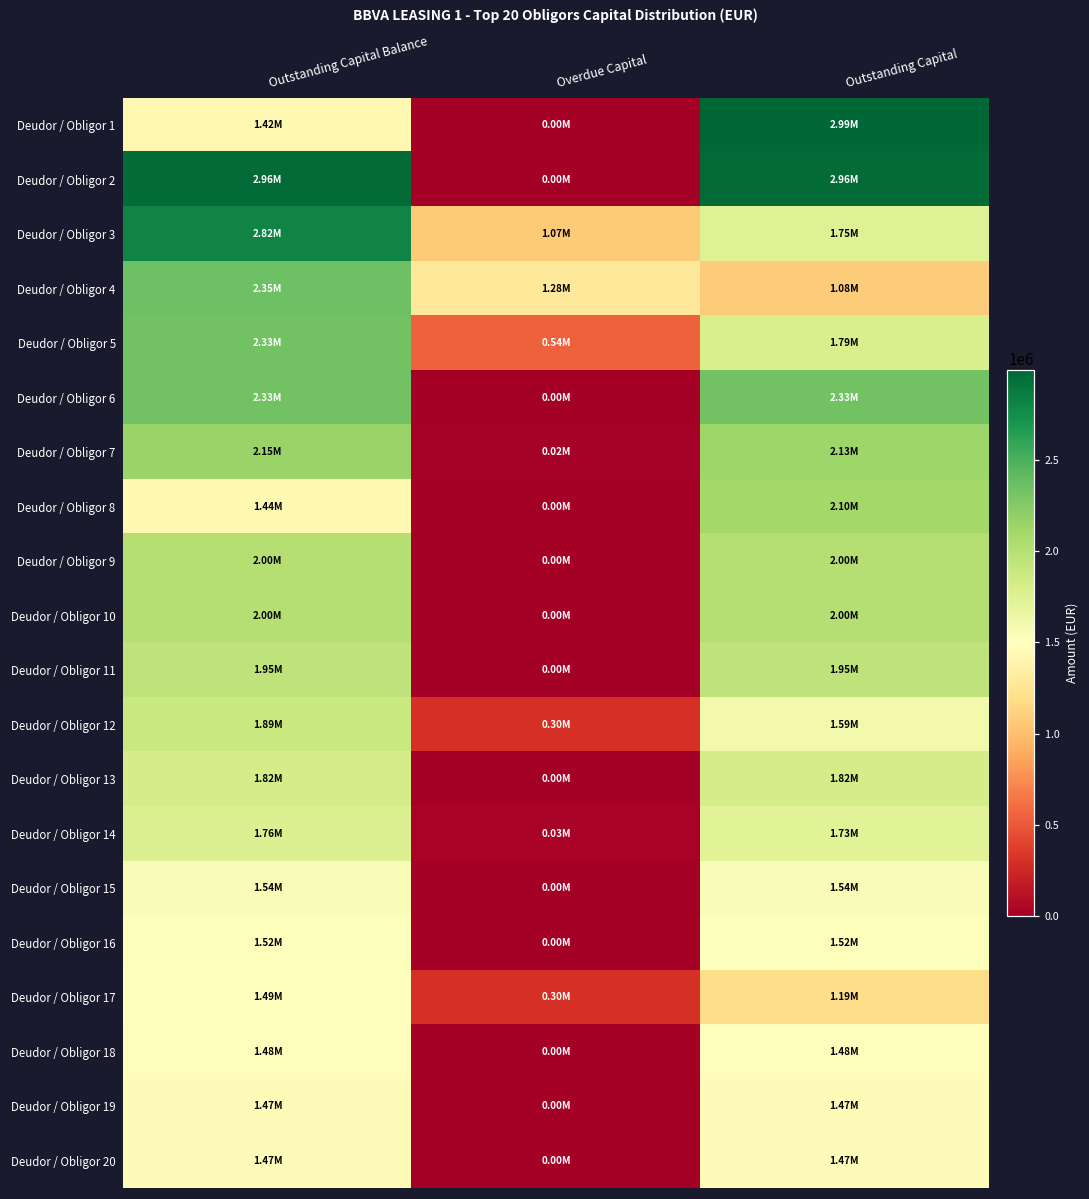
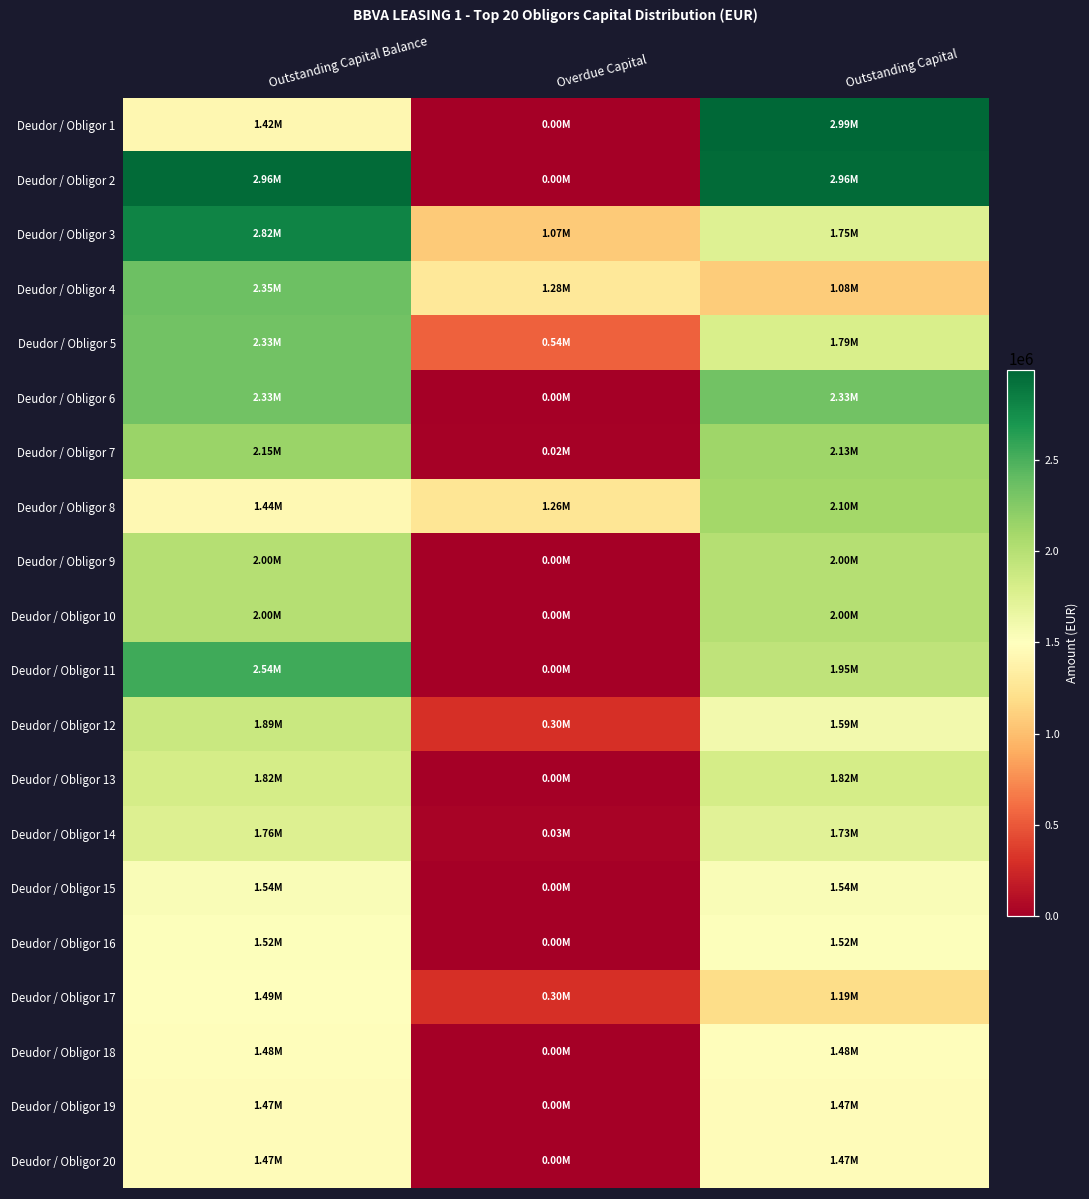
Deudor / Obligor 8, Overdue Capital: 0.00M -> 1.26M
Deudor / Obligor 11, Outstanding Capital Balance: 1.95M -> 2.54M
